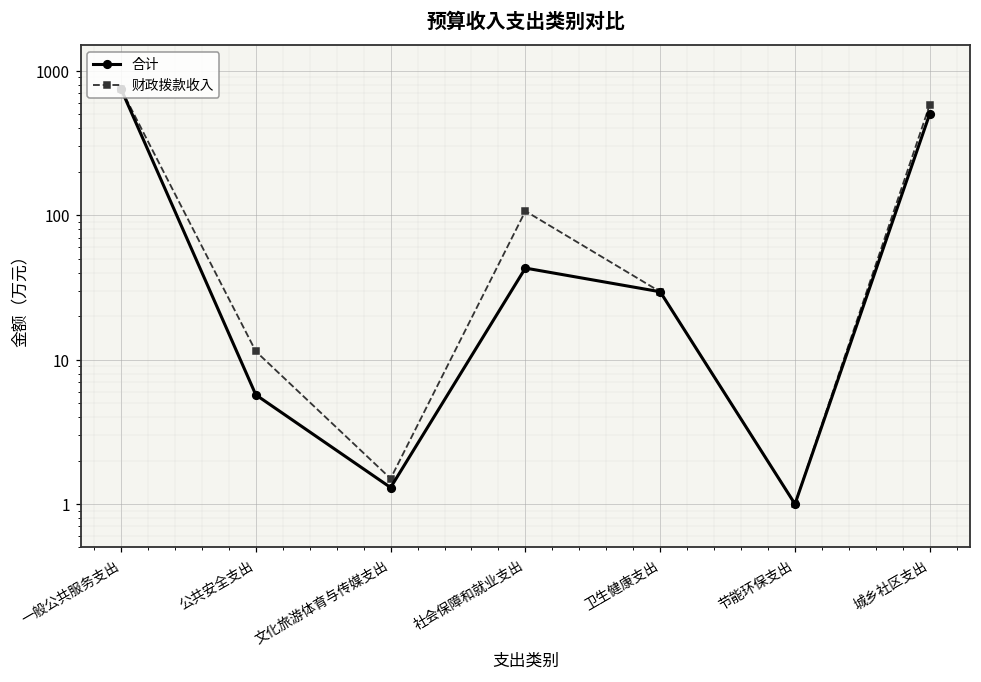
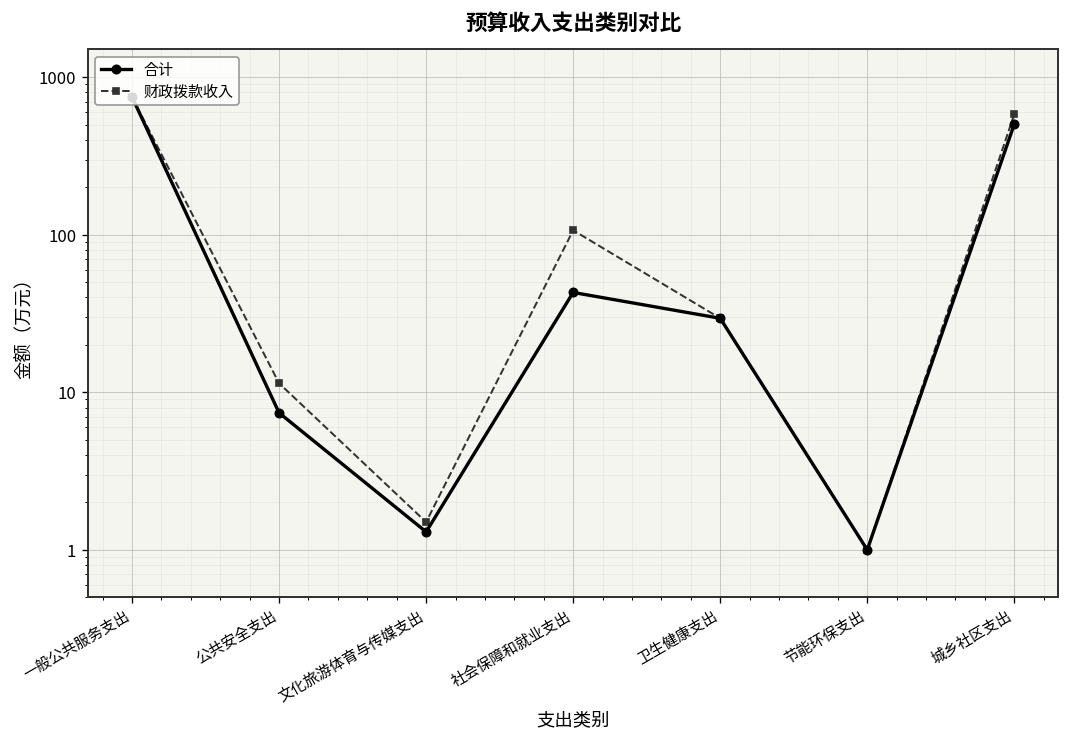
合计, 公共安全支出: 5.7 -> 7
